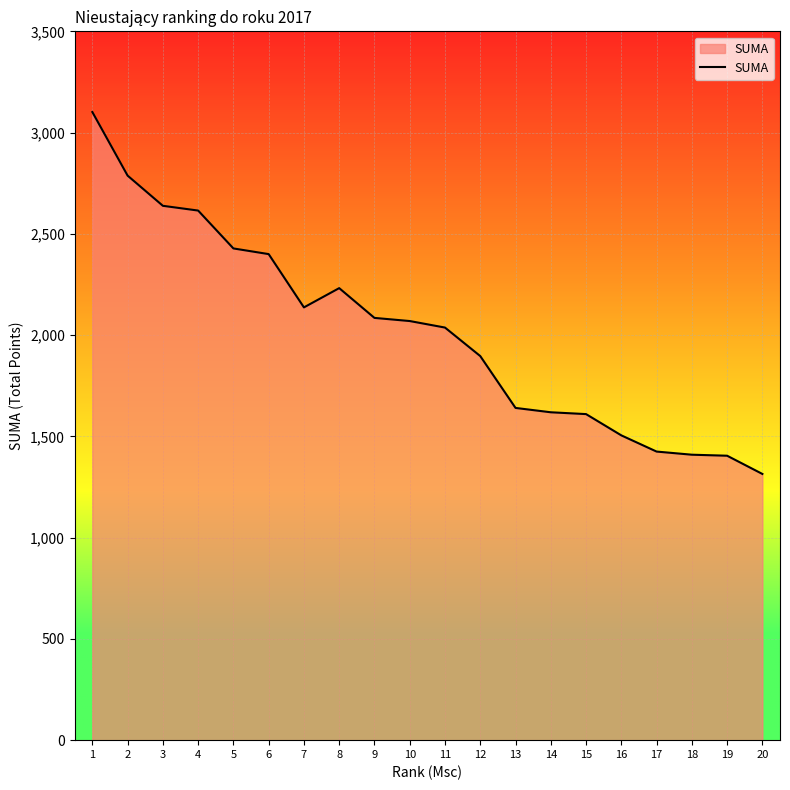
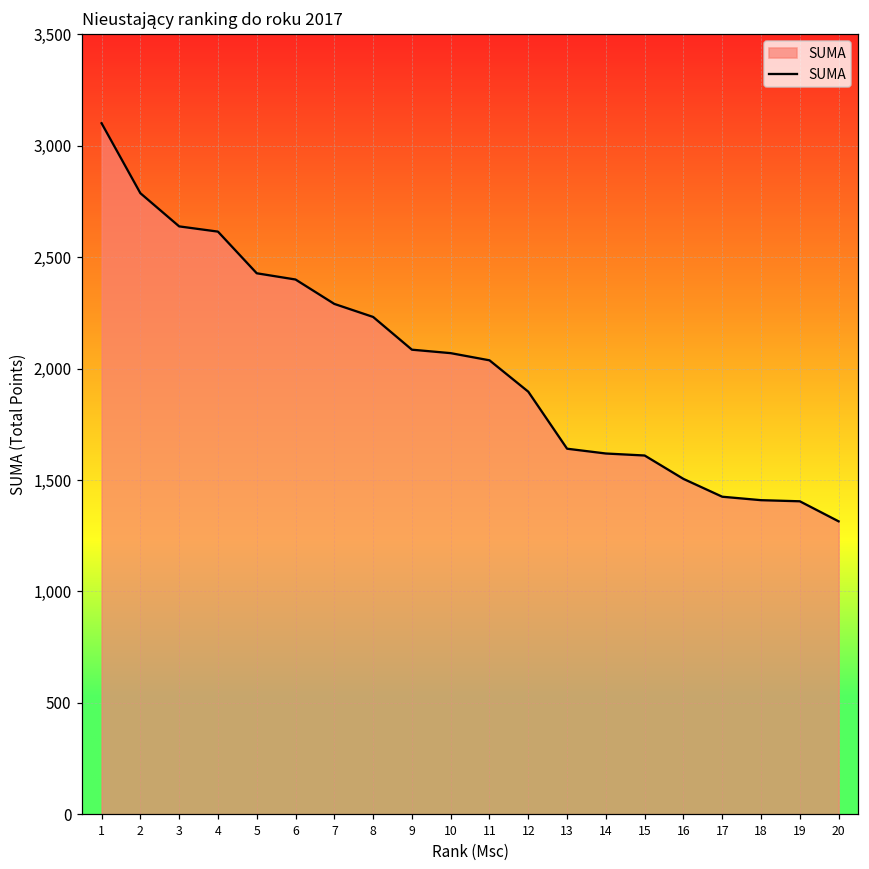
7: 2,140 -> 2,290
